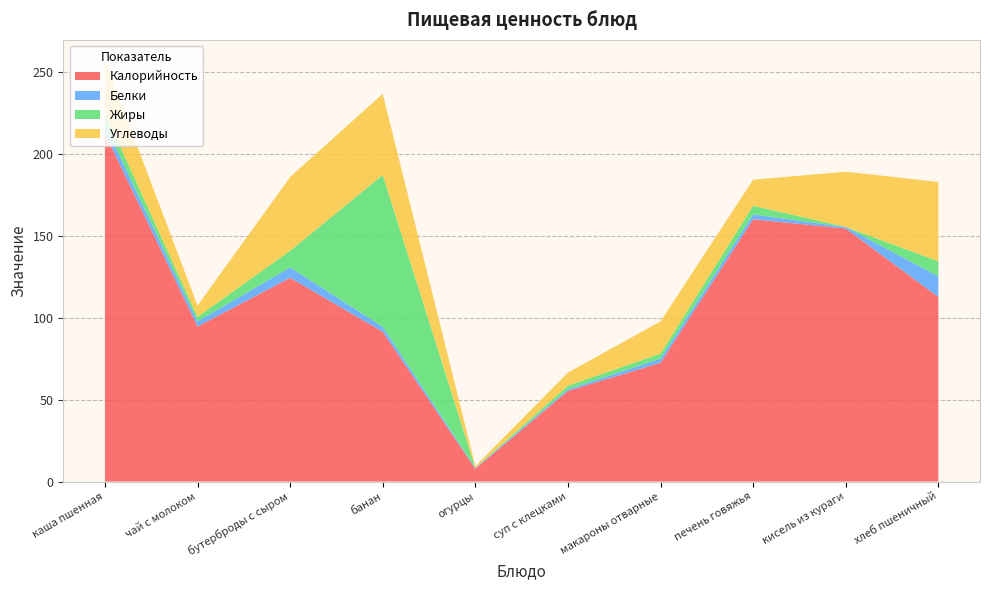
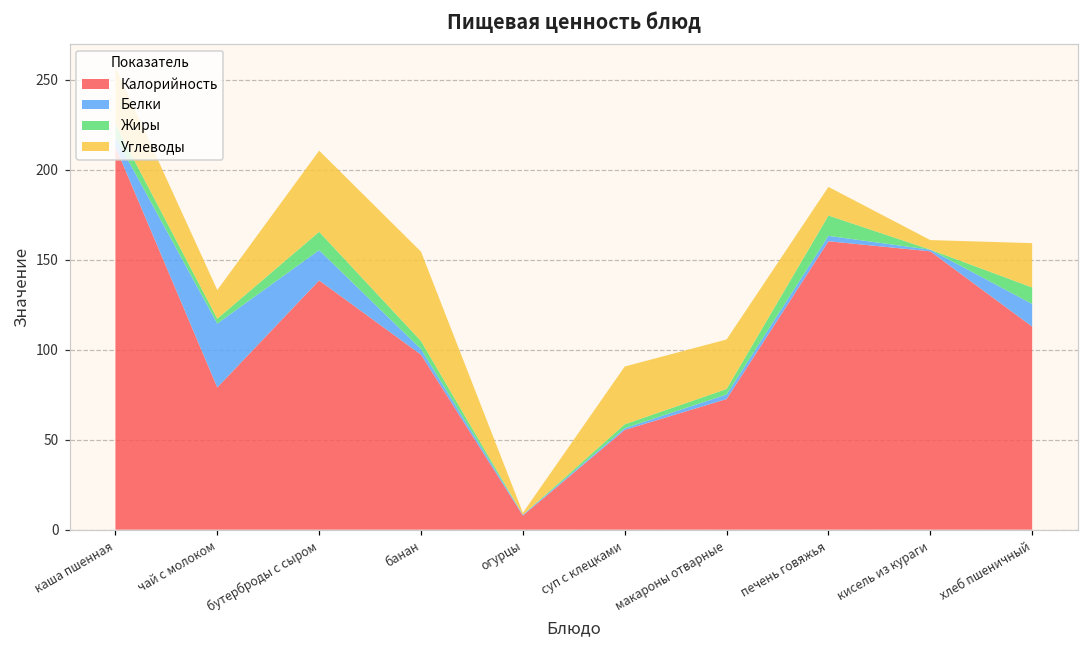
Калорийность, чай с молоком: 95 -> 79
Белки, чай с молоком: 3 -> 36
Углеводы, чай с молоком: 7 -> 16
Калорийность, бутерброды с сыром: 124 -> 138
Белки, бутерброды с сыром: 6 -> 17
Калорийность, банан: 92 -> 97
Жиры, банан: 93 -> 5
Углеводы, суп с клецками: 8 -> 32
Углеводы, макароны отварные: 20 -> 28
Жиры, печень говяжья: 5 -> 11
Углеводы, кисель из кураги: 34 -> 5
Углеводы, хлеб пшеничный: 49 -> 25
